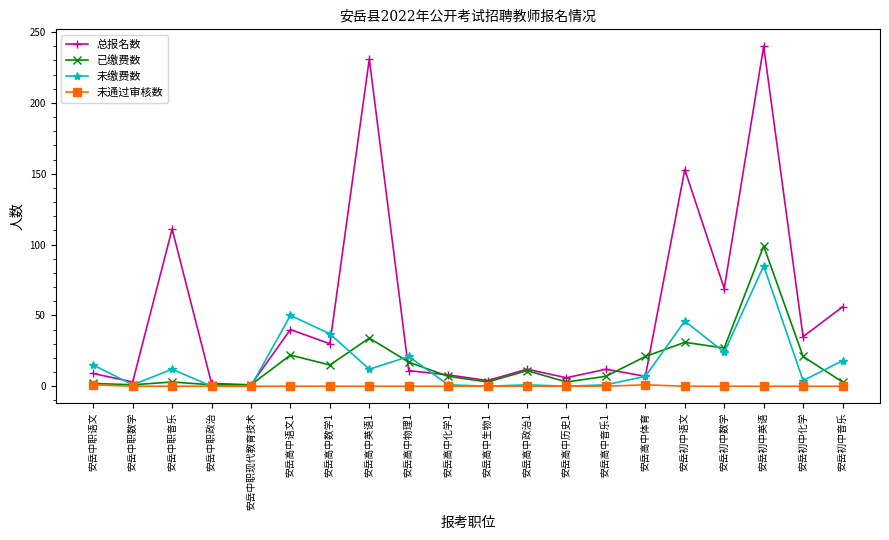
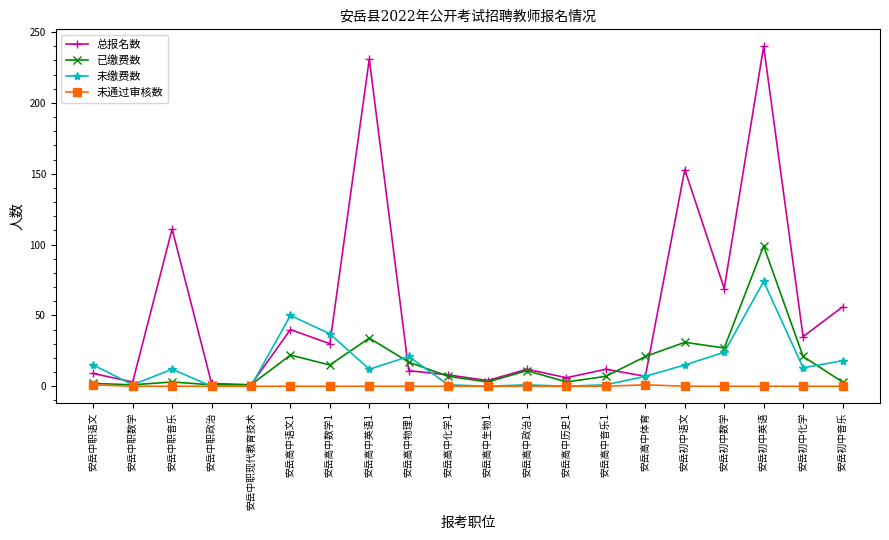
未缴费数, 安岳初中语文: 46 -> 15
未缴费数, 安岳初中英语: 85 -> 74
未缴费数, 安岳初中化学: 4 -> 13
